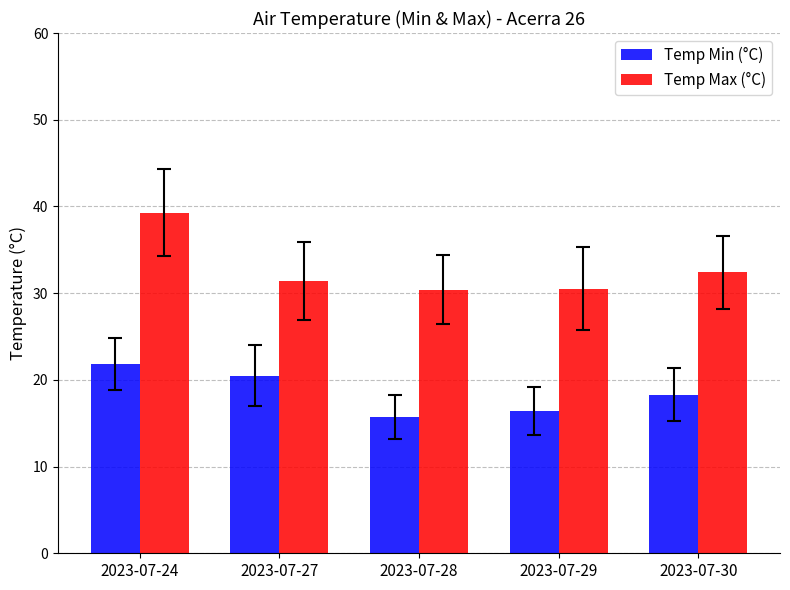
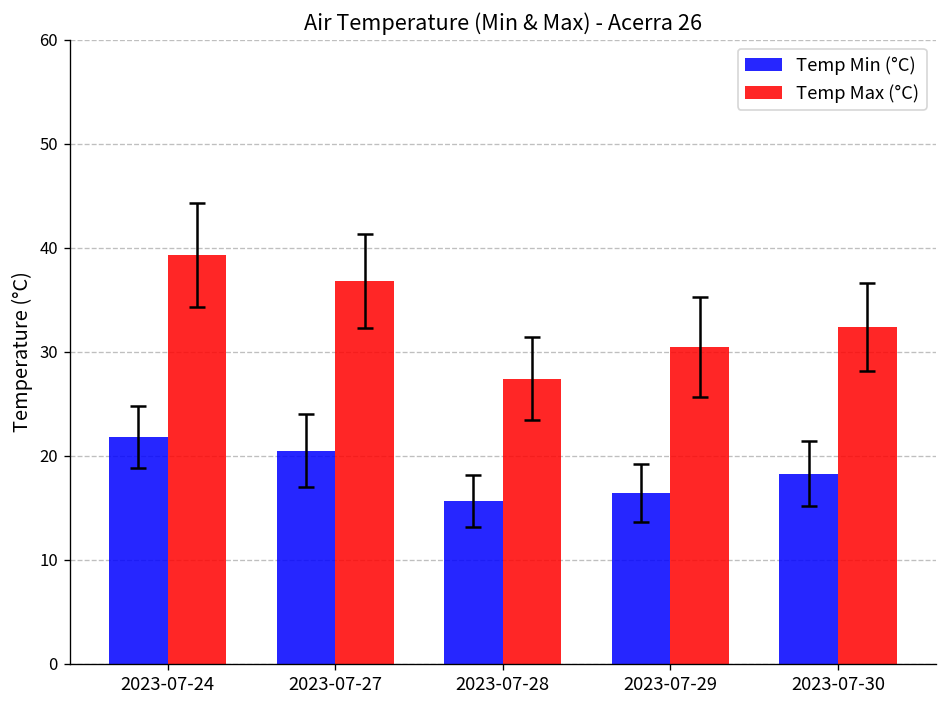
Temp Max (°C), 2023-07-27: 31 -> 37
Temp Max (°C), 2023-07-28: 30 -> 27
